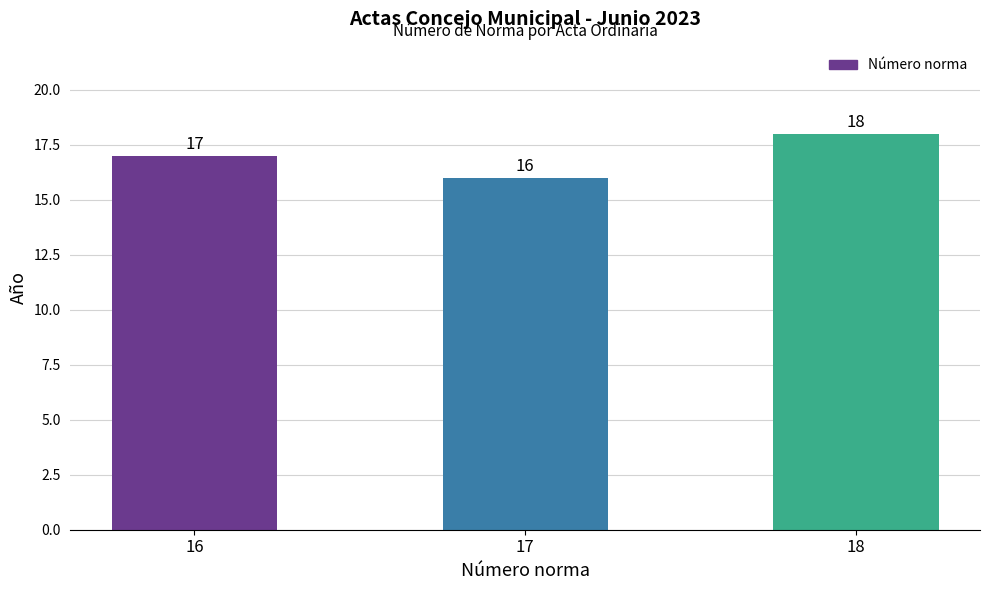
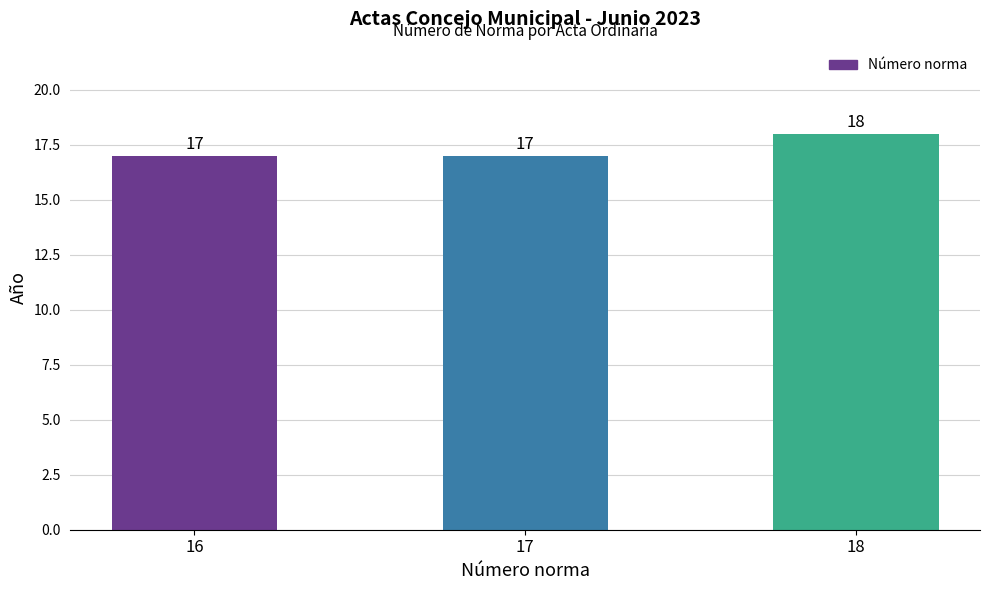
17: 16 -> 17
